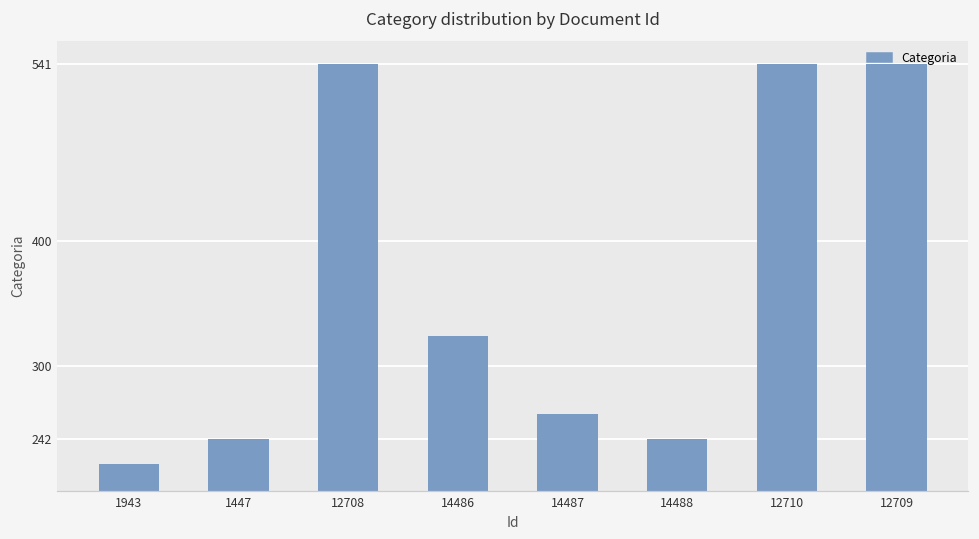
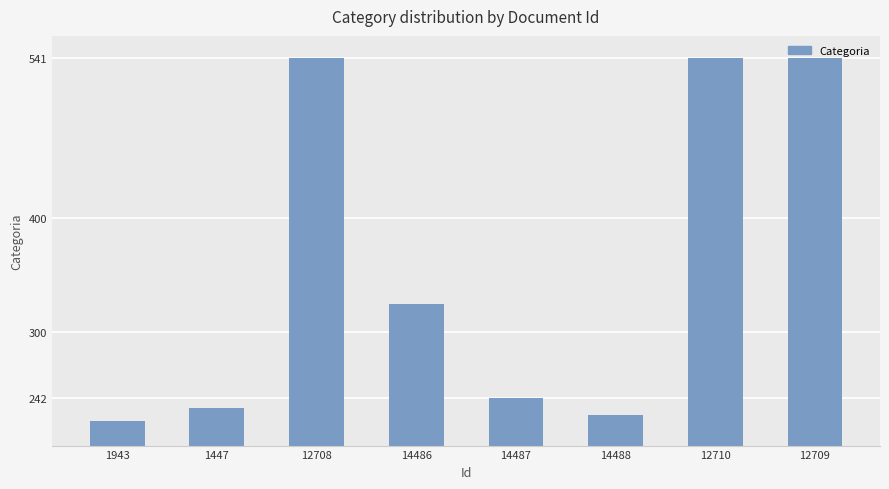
1447: 242 -> 233
14487: 262 -> 242
14488: 242 -> 227
